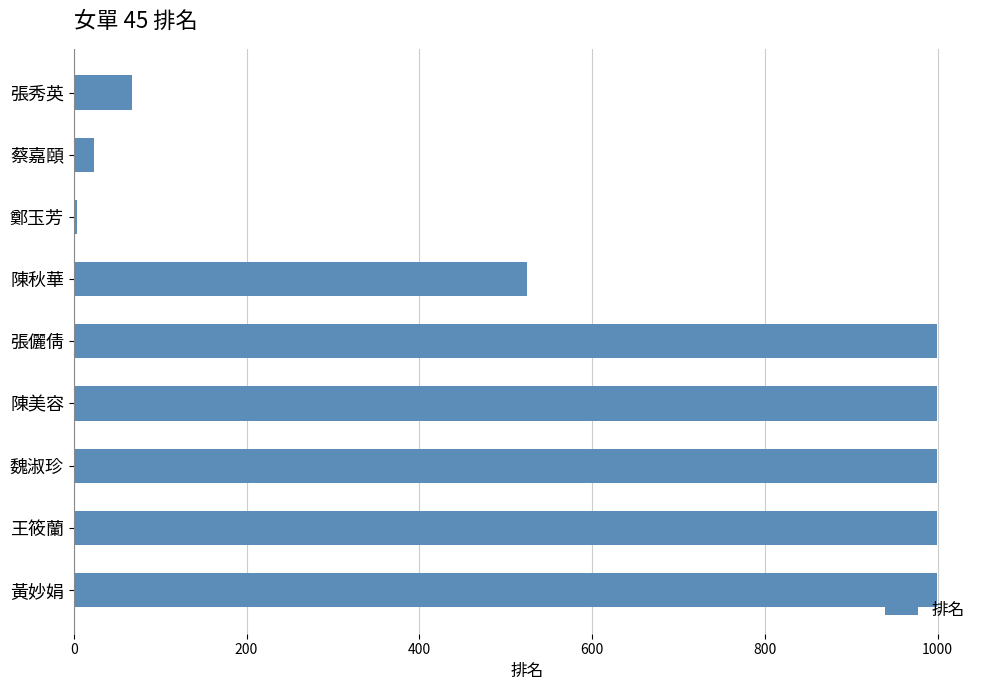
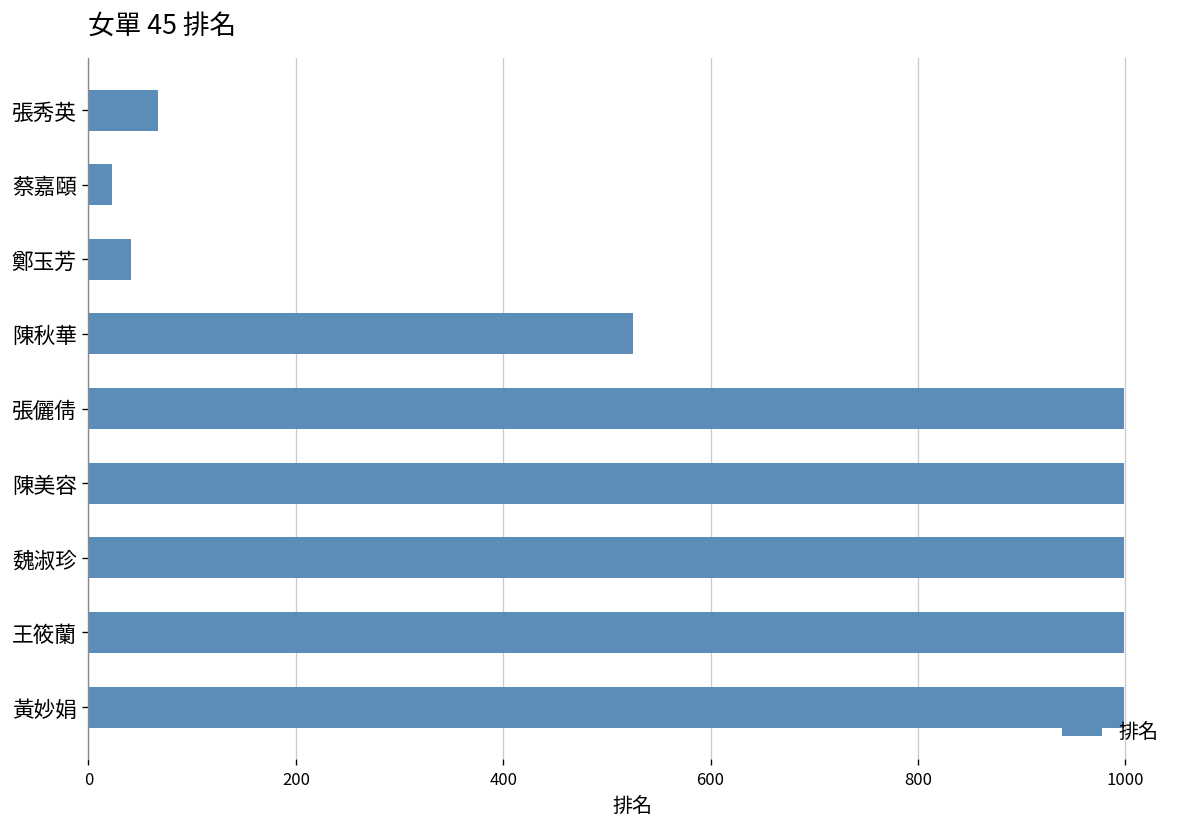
鄭玉芳: 0 -> 40
